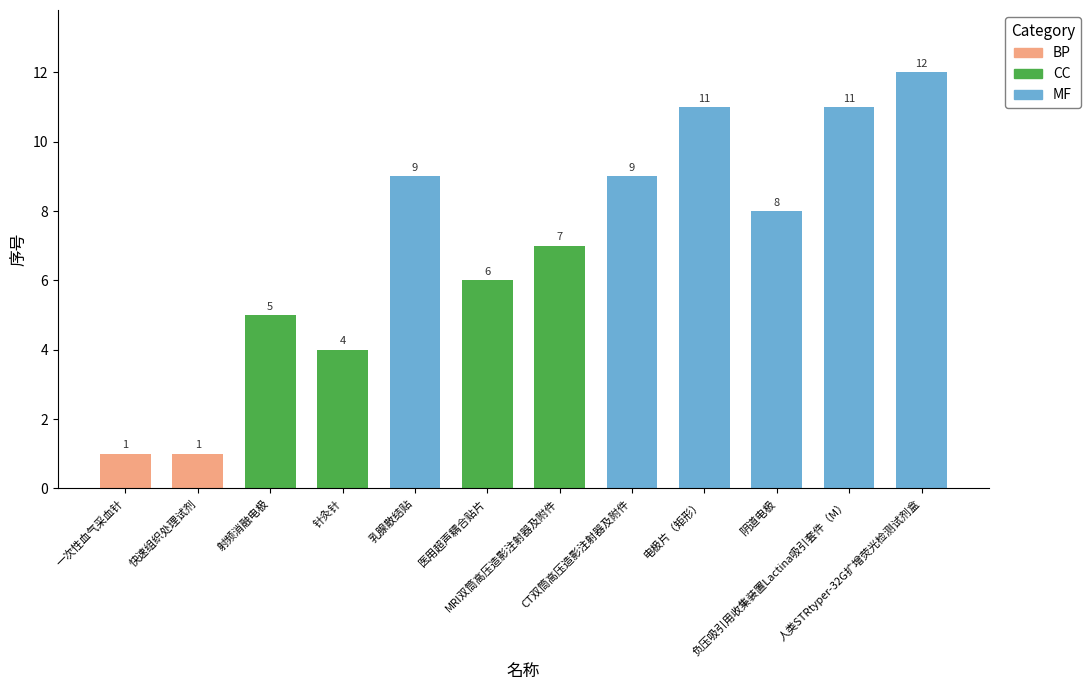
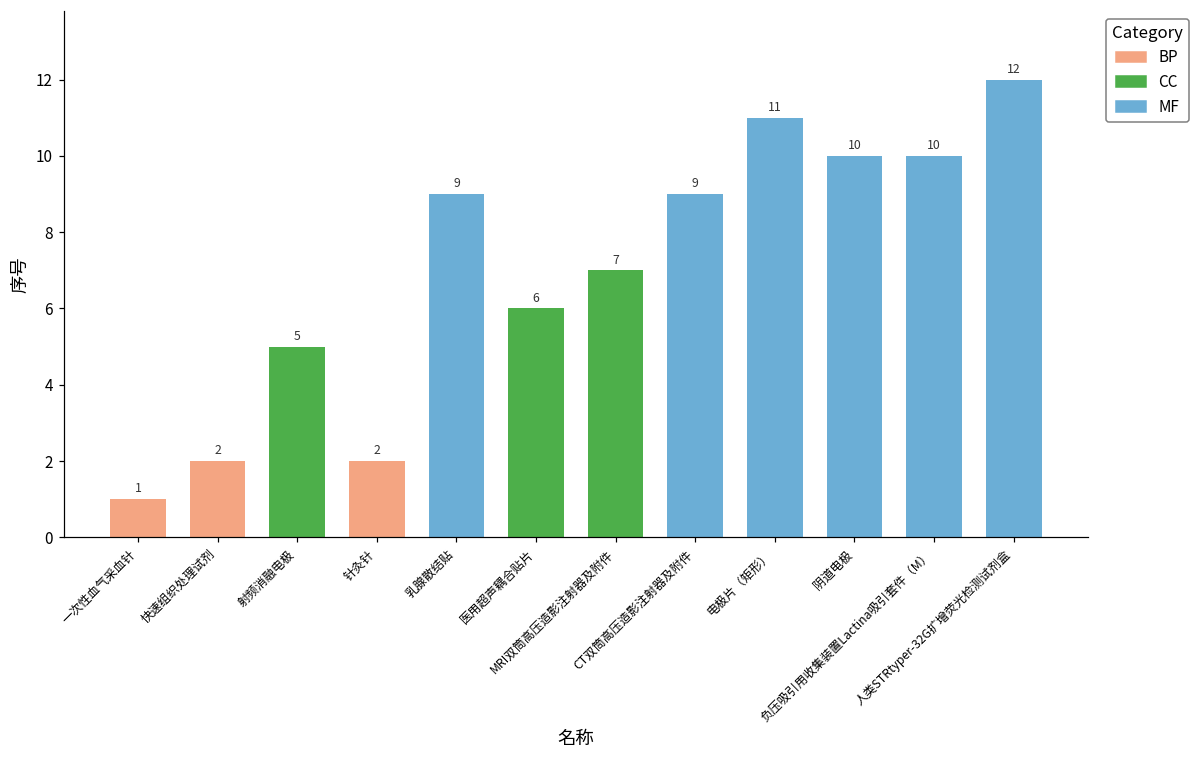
快速组织处理试剂: 1 -> 2
针灸针: 4 -> 2
阴道电极: 8 -> 10
负压吸引用收集装置Lactina吸引套件（M）: 11 -> 10
